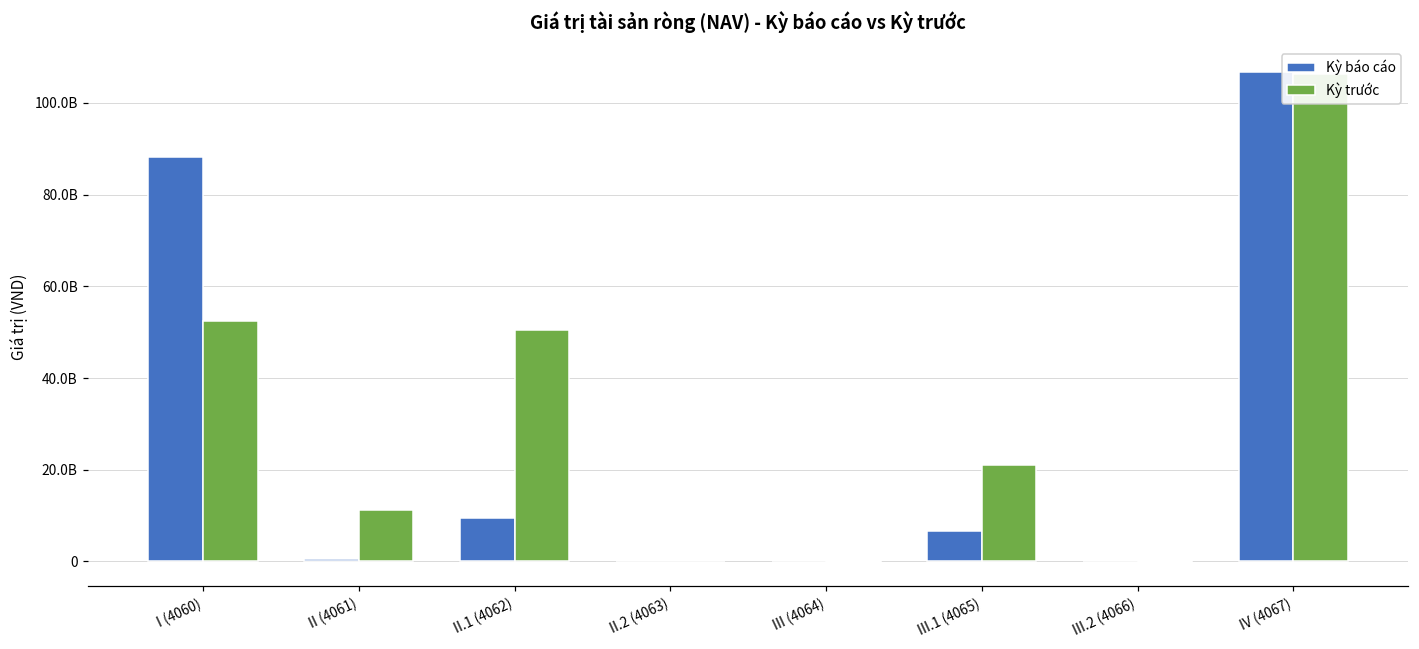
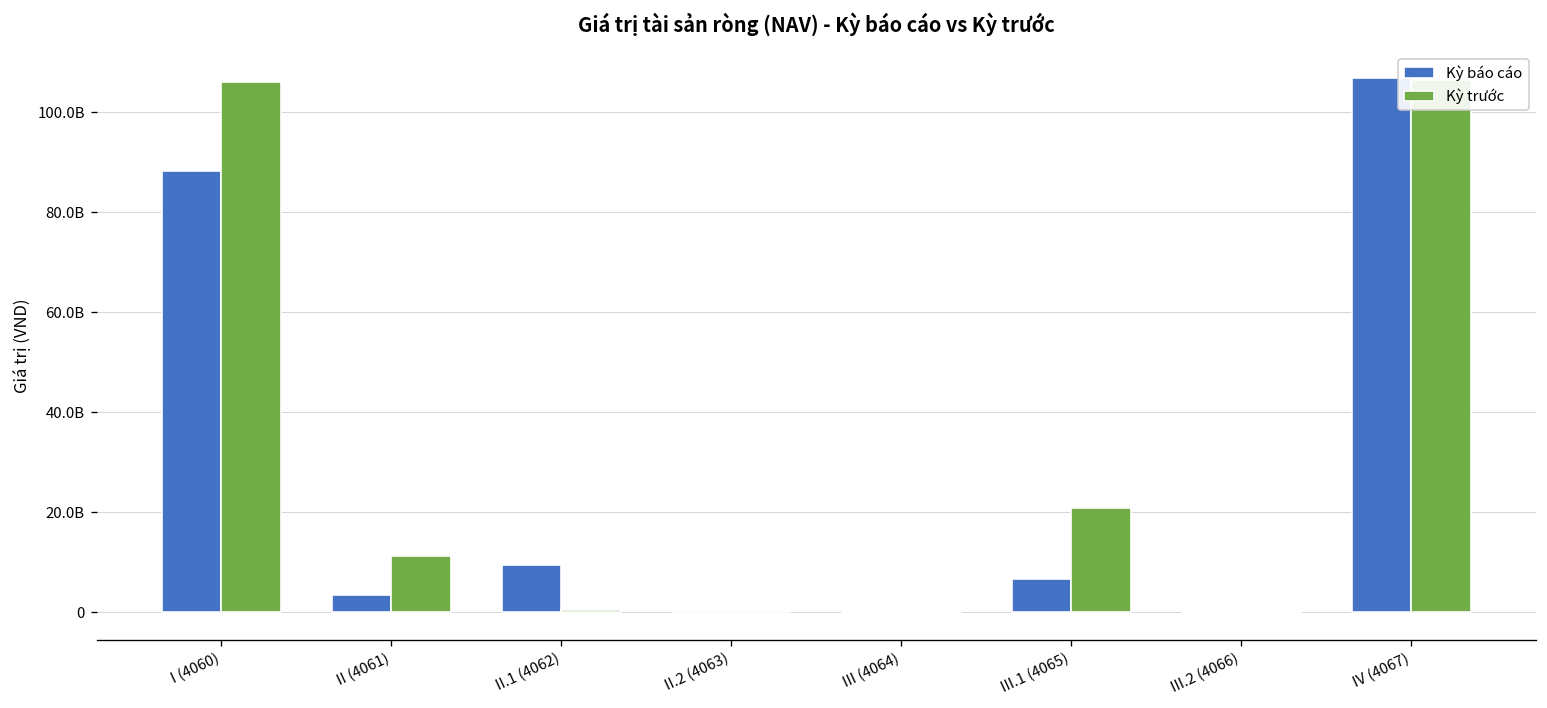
Kỳ trước, I (4060): 52000000000 -> 106000000000
Kỳ báo cáo, II (4061): 0 -> 3000000000
Kỳ trước, II.1 (4062): 51000000000 -> 0
